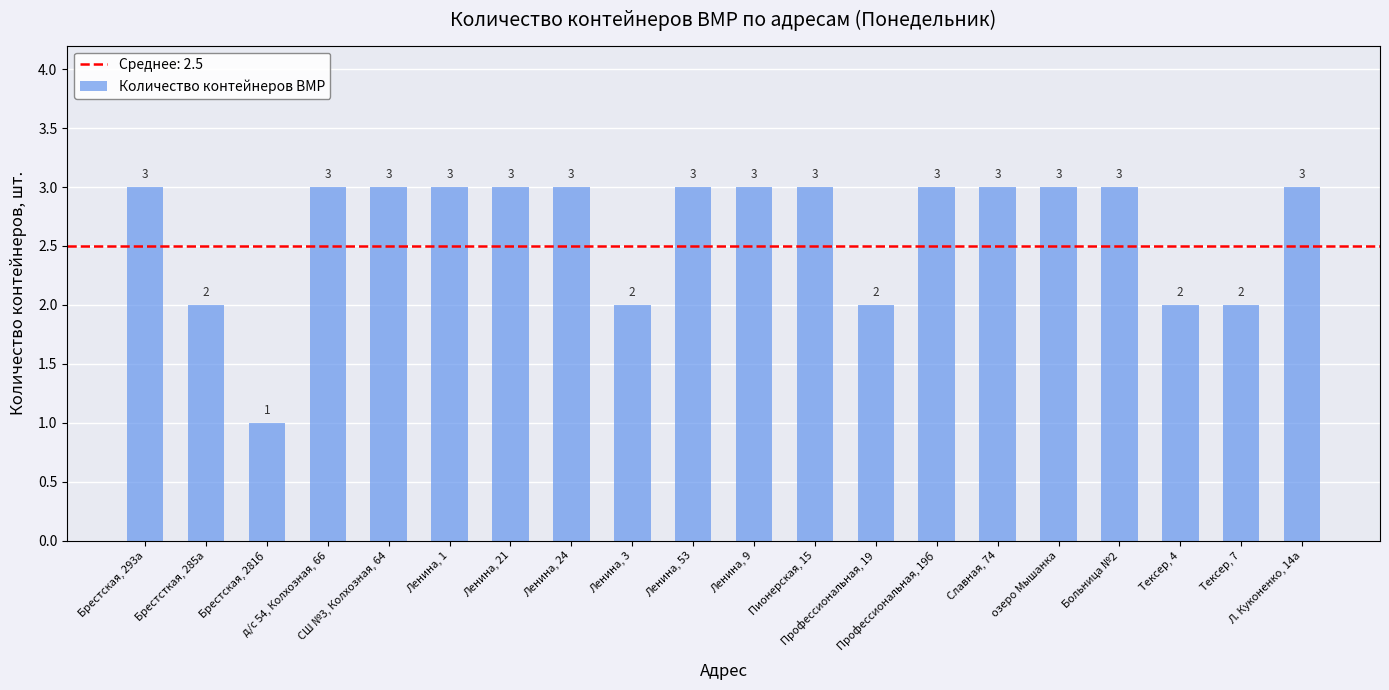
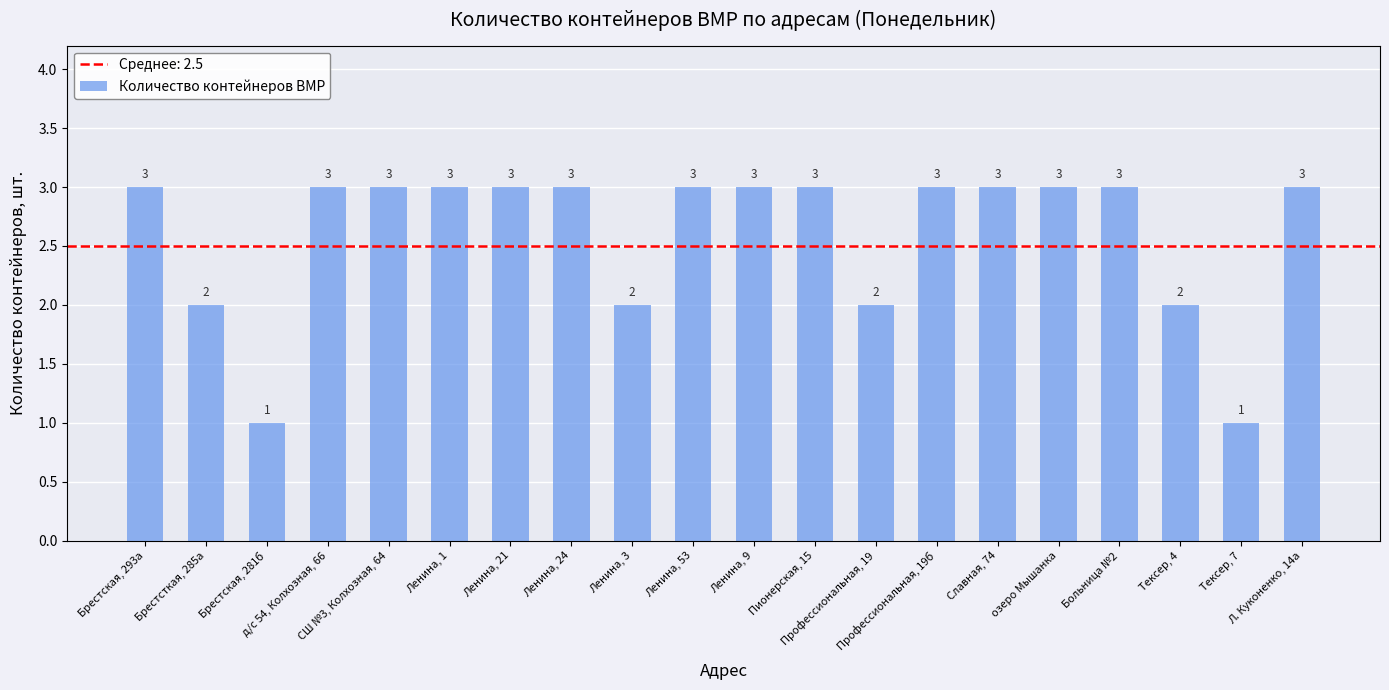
Тексер, 7: 2 -> 1
